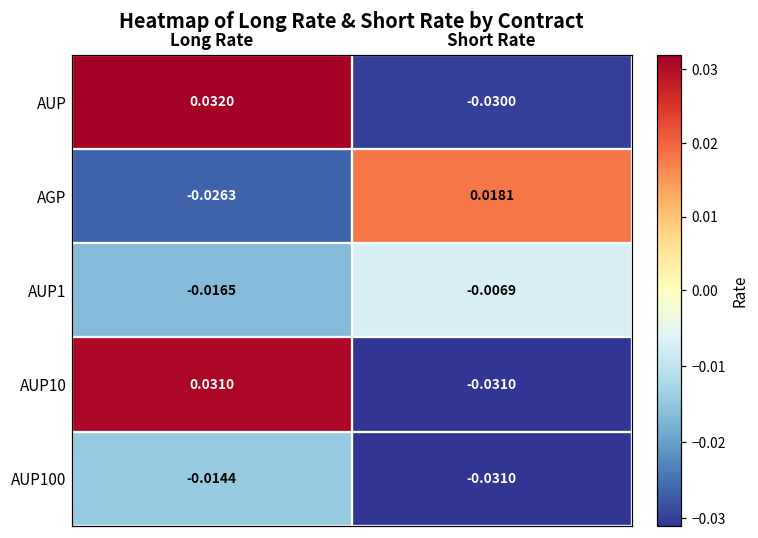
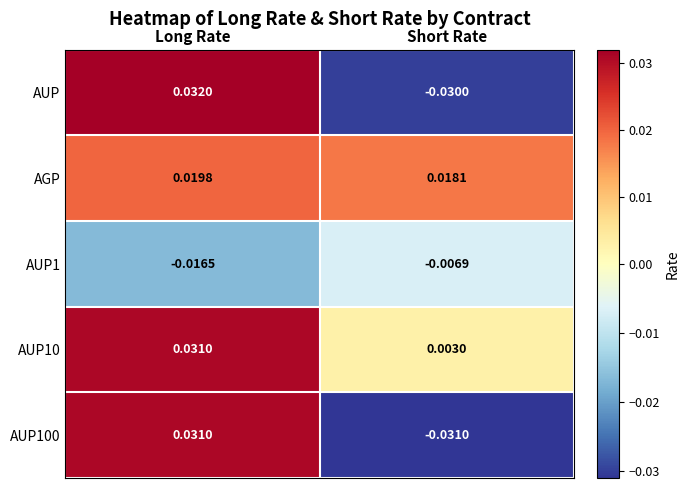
AGP, Long Rate: -0.0263 -> 0.0198
AUP10, Short Rate: -0.0310 -> 0.0030
AUP100, Long Rate: -0.0144 -> 0.0310
